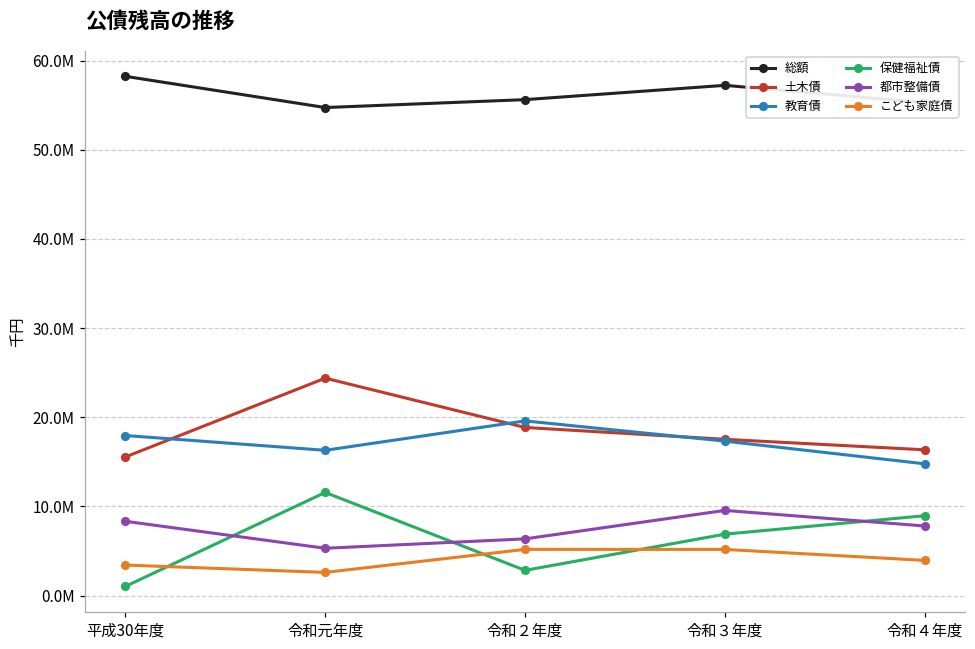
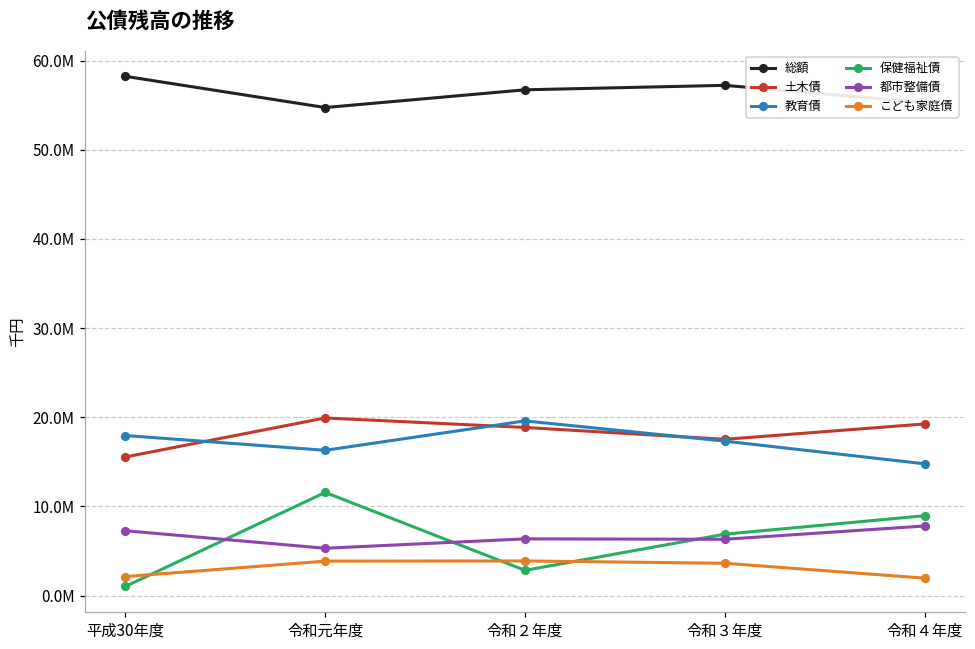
都市整備債, 平成30年度: 8000000 -> 7000000
こども家庭債, 平成30年度: 3000000 -> 2000000
土木債, 令和元年度: 24000000 -> 20000000
こども家庭債, 令和元年度: 3000000 -> 4000000
総額, 令和２年度: 56000000 -> 57000000
こども家庭債, 令和２年度: 5000000 -> 4000000
都市整備債, 令和３年度: 10000000 -> 6000000
こども家庭債, 令和３年度: 5000000 -> 4000000
土木債, 令和４年度: 16000000 -> 19000000
こども家庭債, 令和４年度: 4000000 -> 2000000
